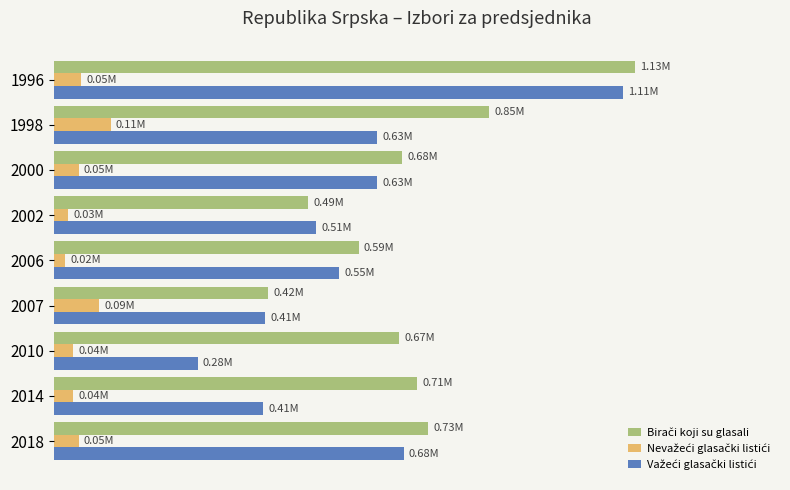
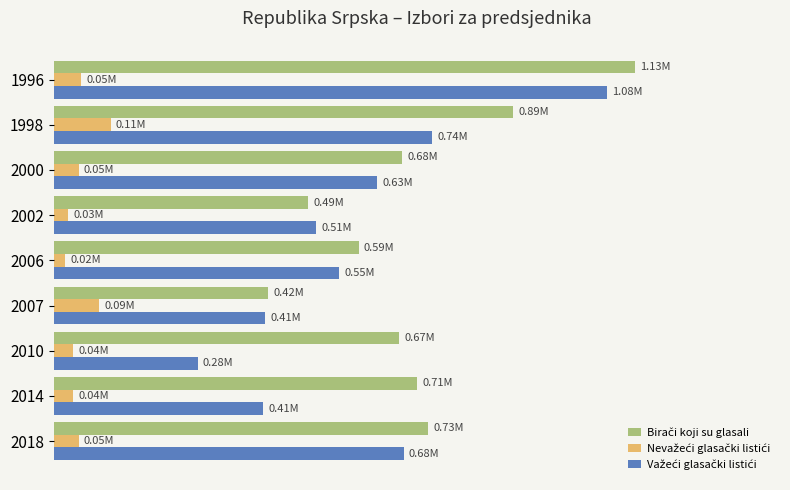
Važeći glasački listići, 1996: 1.11M -> 1.08M
Birači koji su glasali, 1998: 0.85M -> 0.89M
Važeći glasački listići, 1998: 0.63M -> 0.74M
